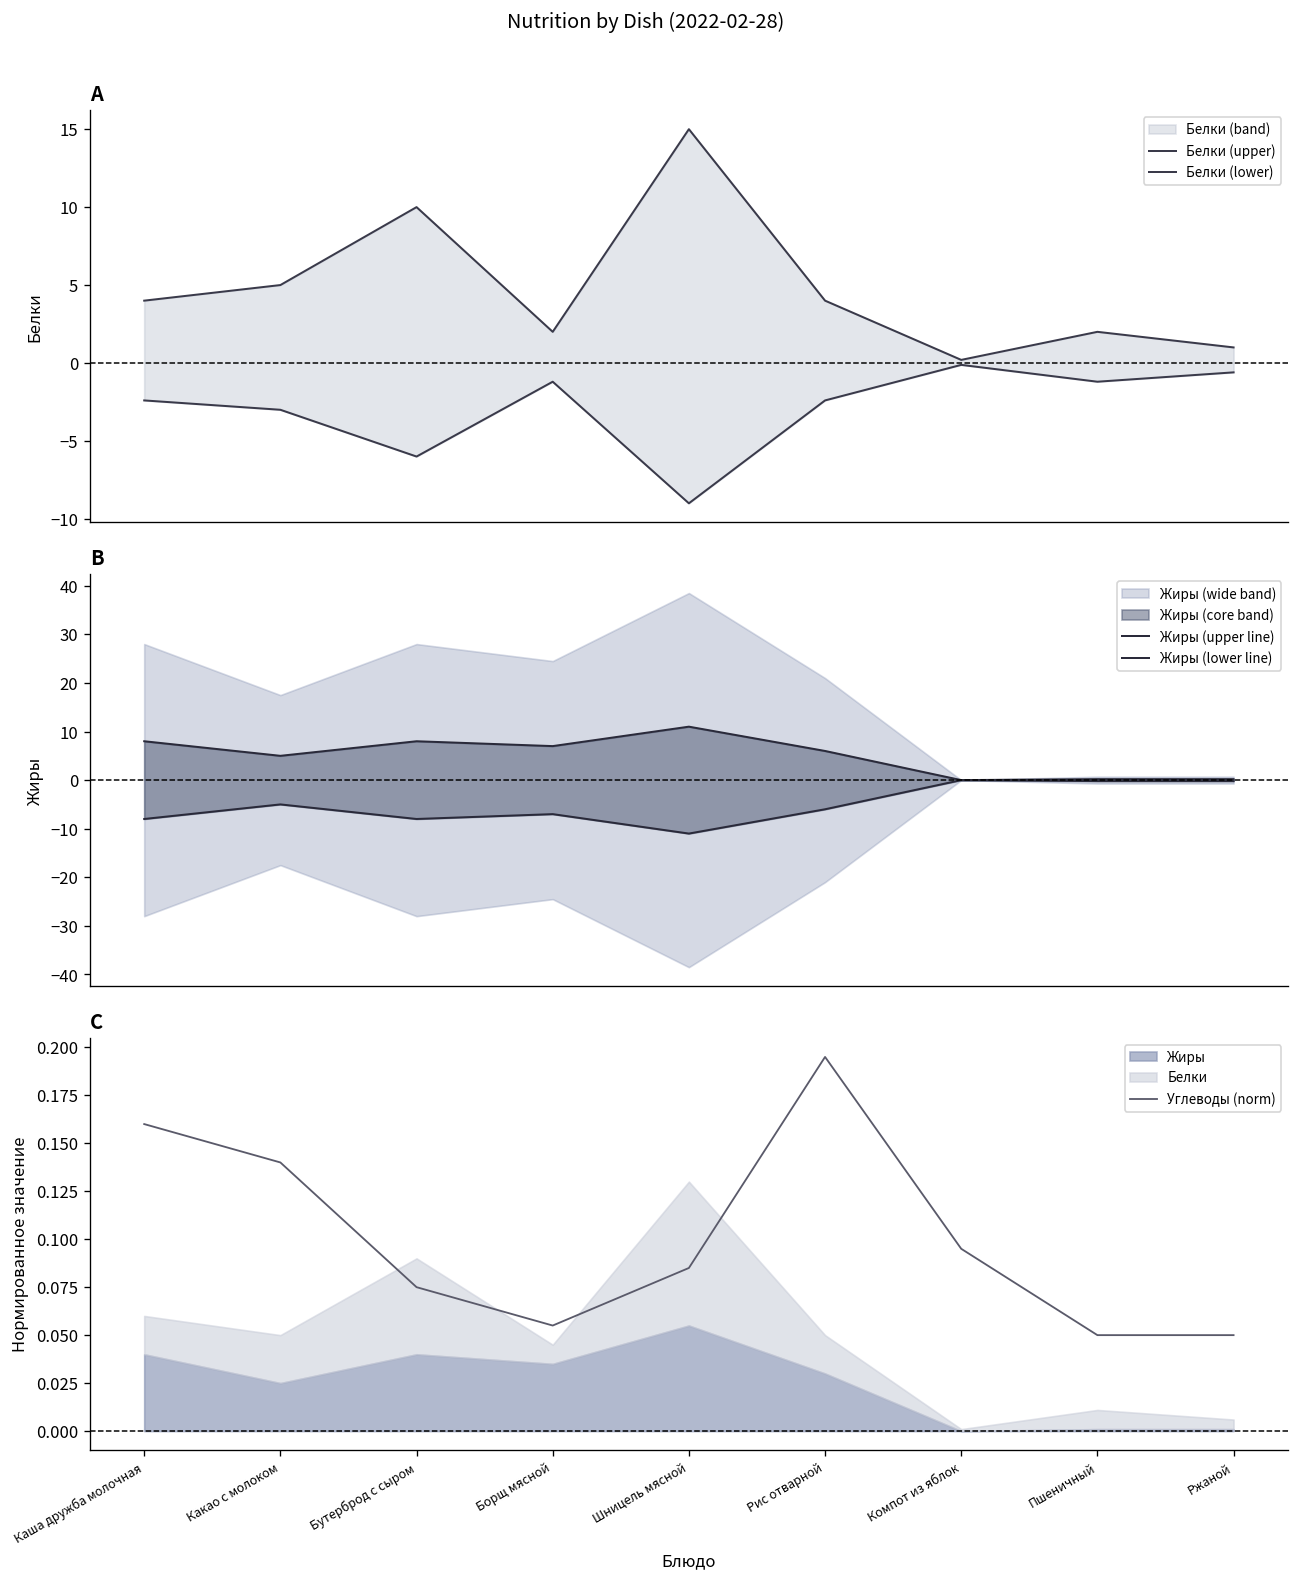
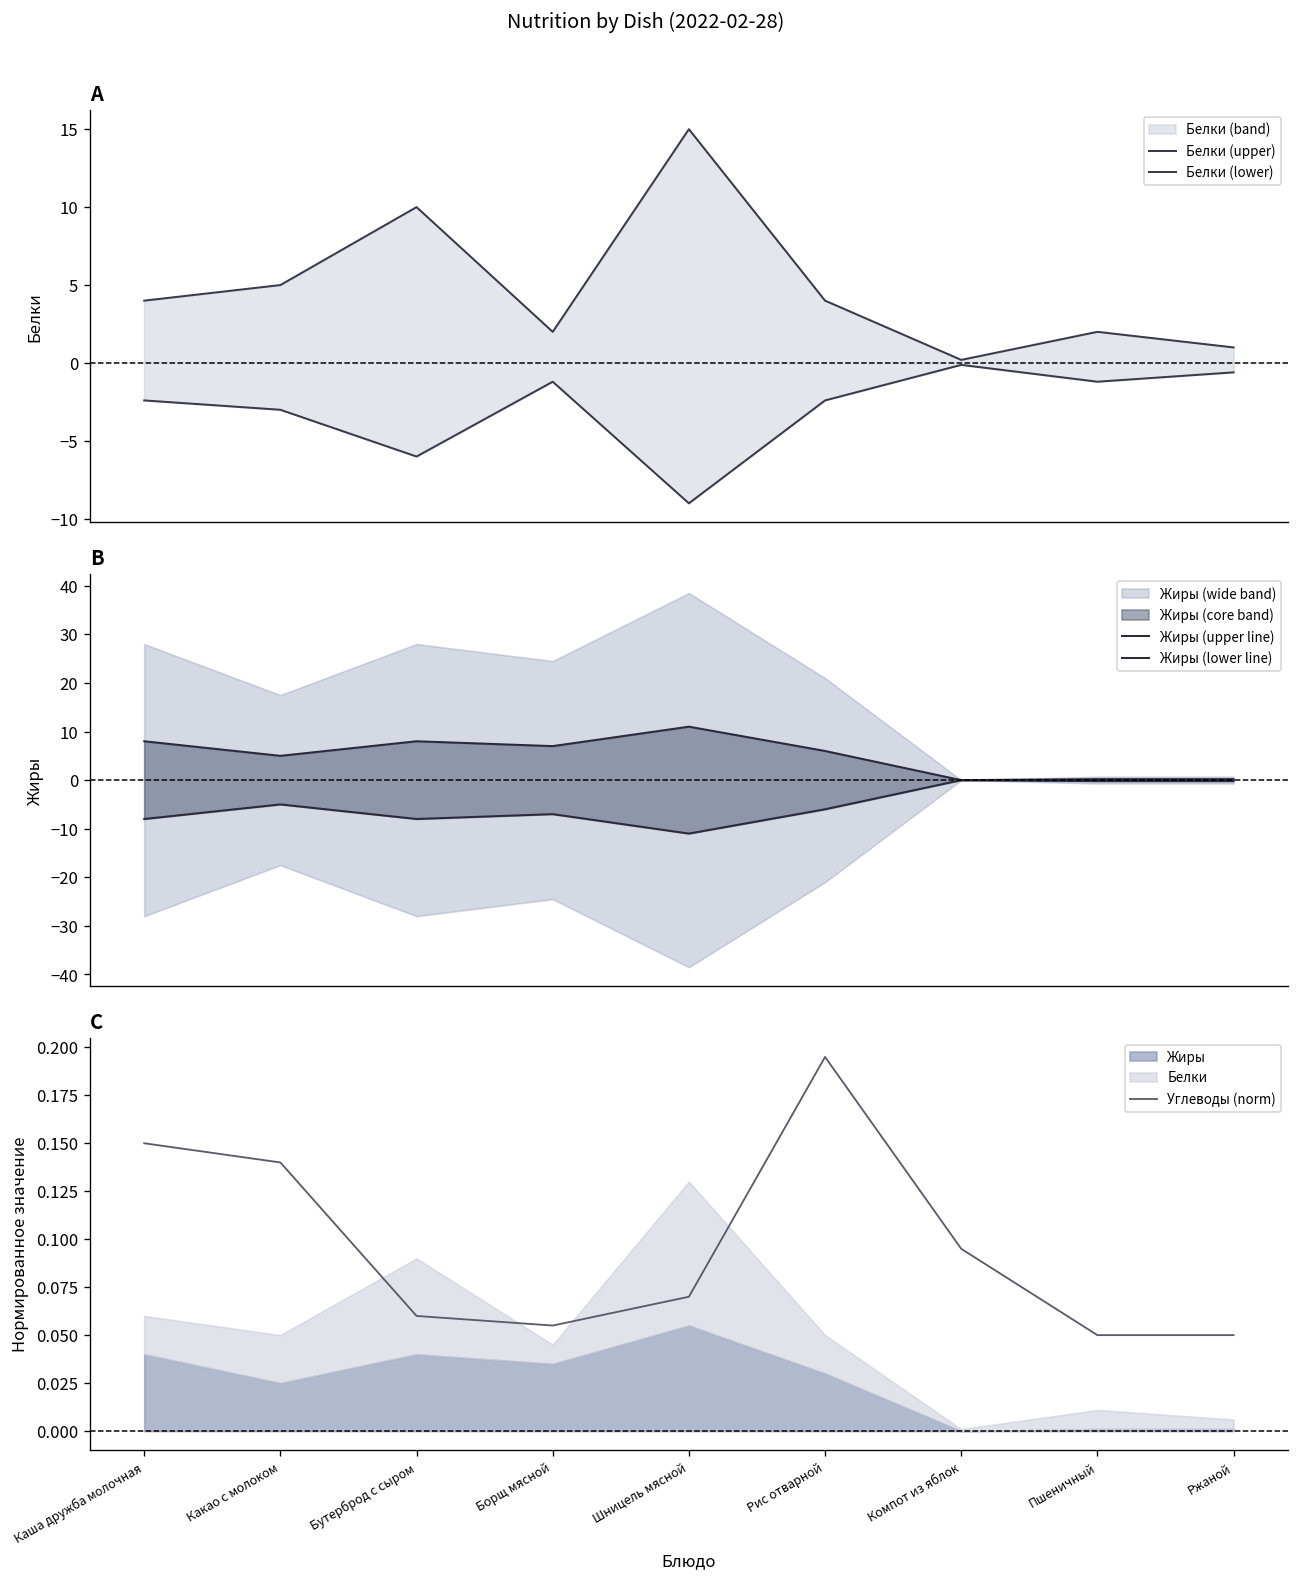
C, Углеводы (norm), Каша дружба молочная: 0.160 -> 0.150
C, Углеводы (norm), Бутерброд с сыром: 0.075 -> 0.060
C, Углеводы (norm), Шницель мясной: 0.085 -> 0.070
